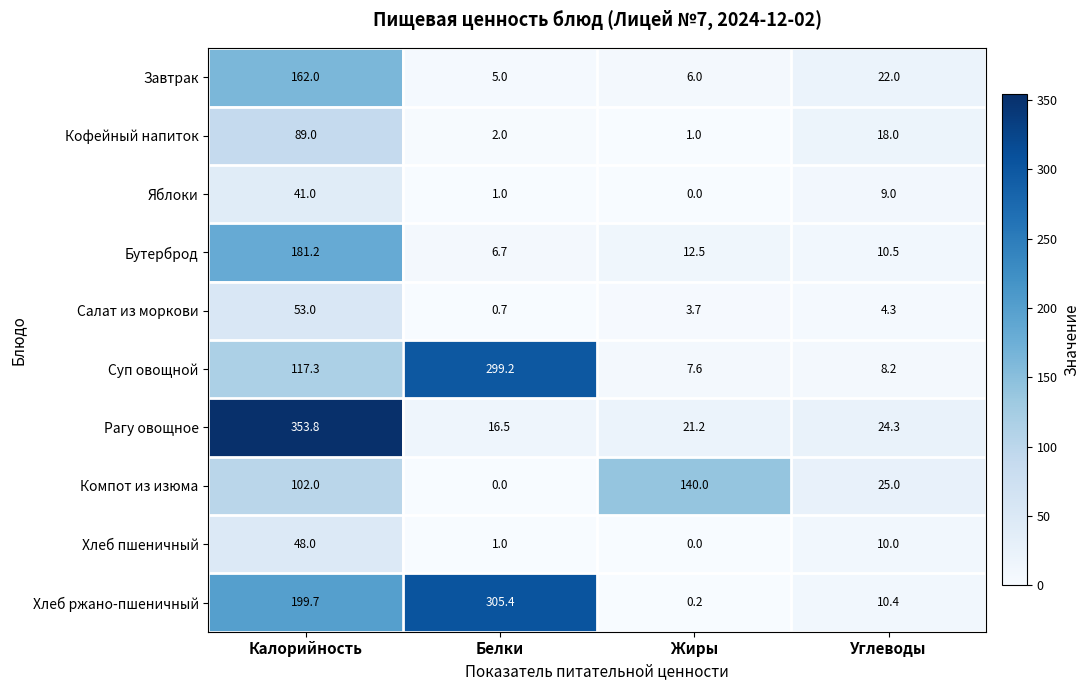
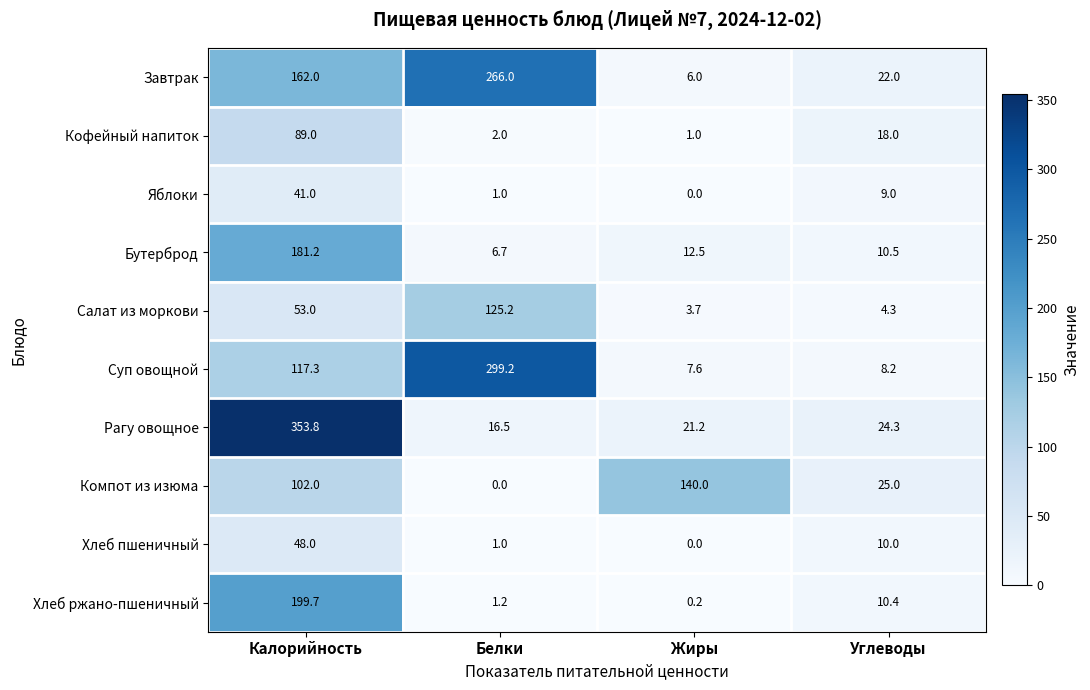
Завтрак, Белки: 5.0 -> 266.0
Салат из моркови, Белки: 0.7 -> 125.2
Хлеб ржано-пшеничный, Белки: 305.4 -> 1.2
